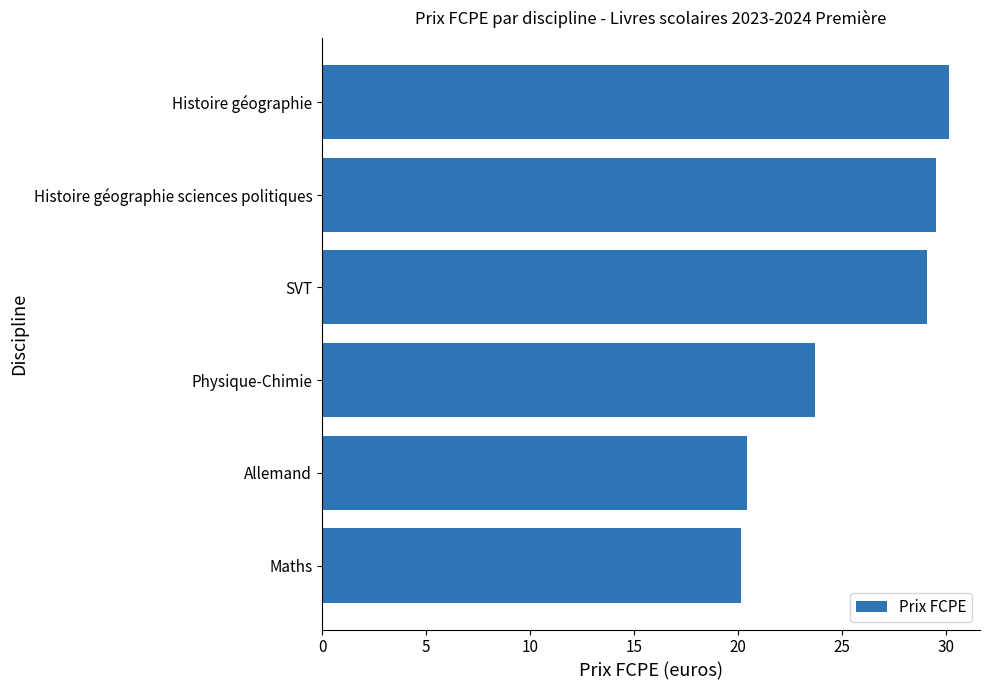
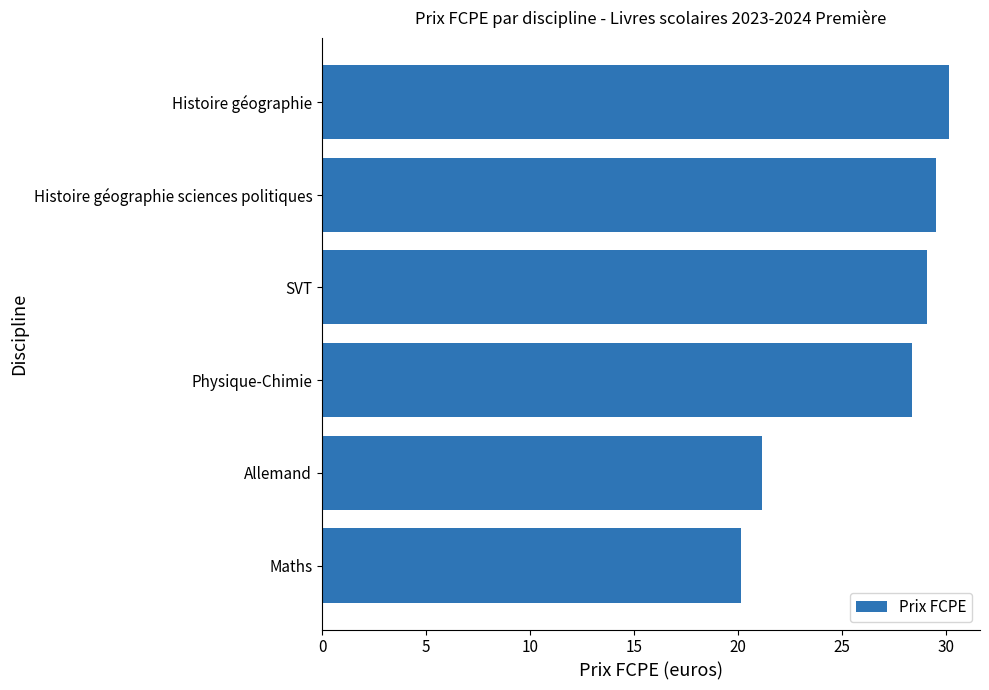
Physique-Chimie: 23.7 -> 28.4
Allemand: 20.4 -> 21.1
